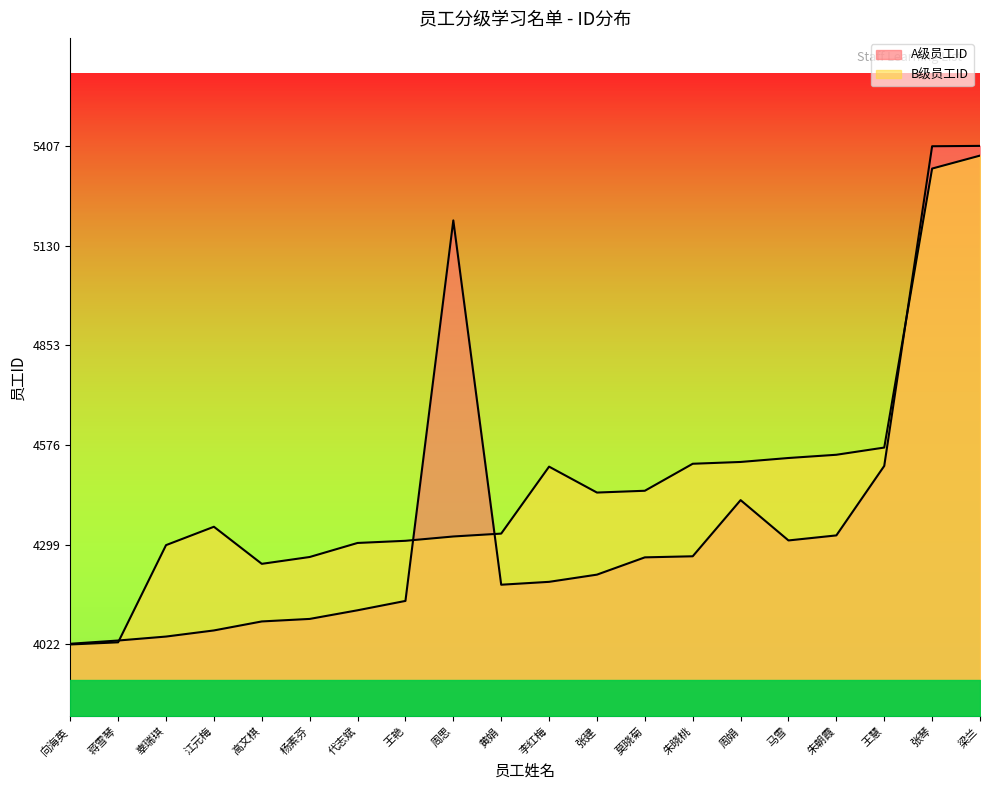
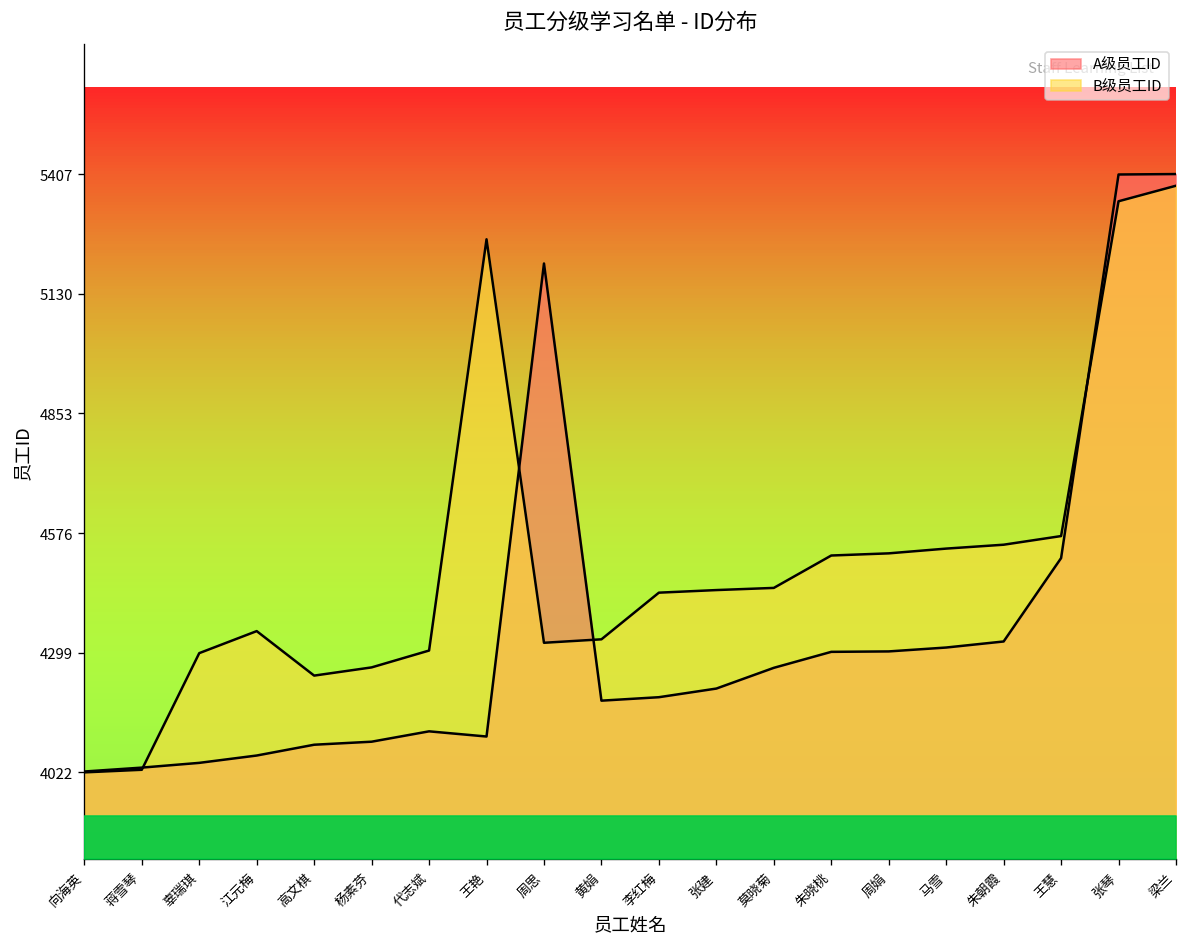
A级员工ID, 王艳: 4140 -> 4110
B级员工ID, 王艳: 4310 -> 5260
B级员工ID, 李红梅: 4520 -> 4440
A级员工ID, 朱晓桃: 4270 -> 4300
A级员工ID, 周娟: 4420 -> 4300
